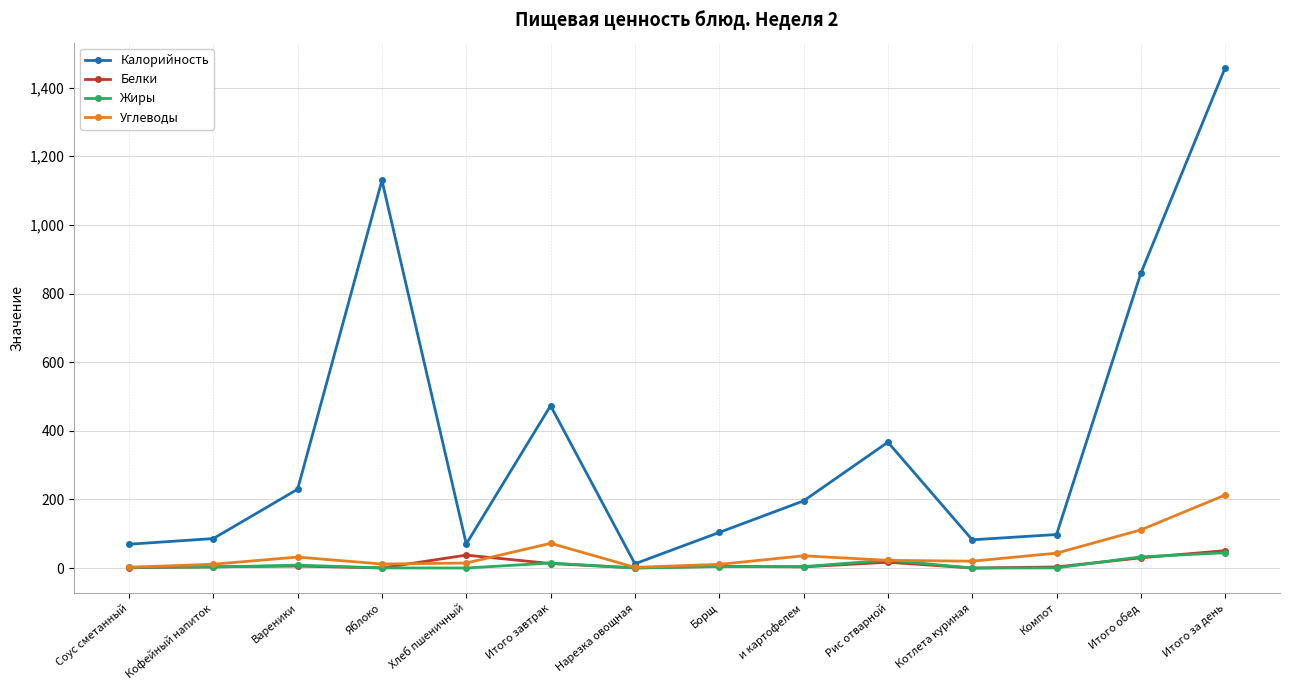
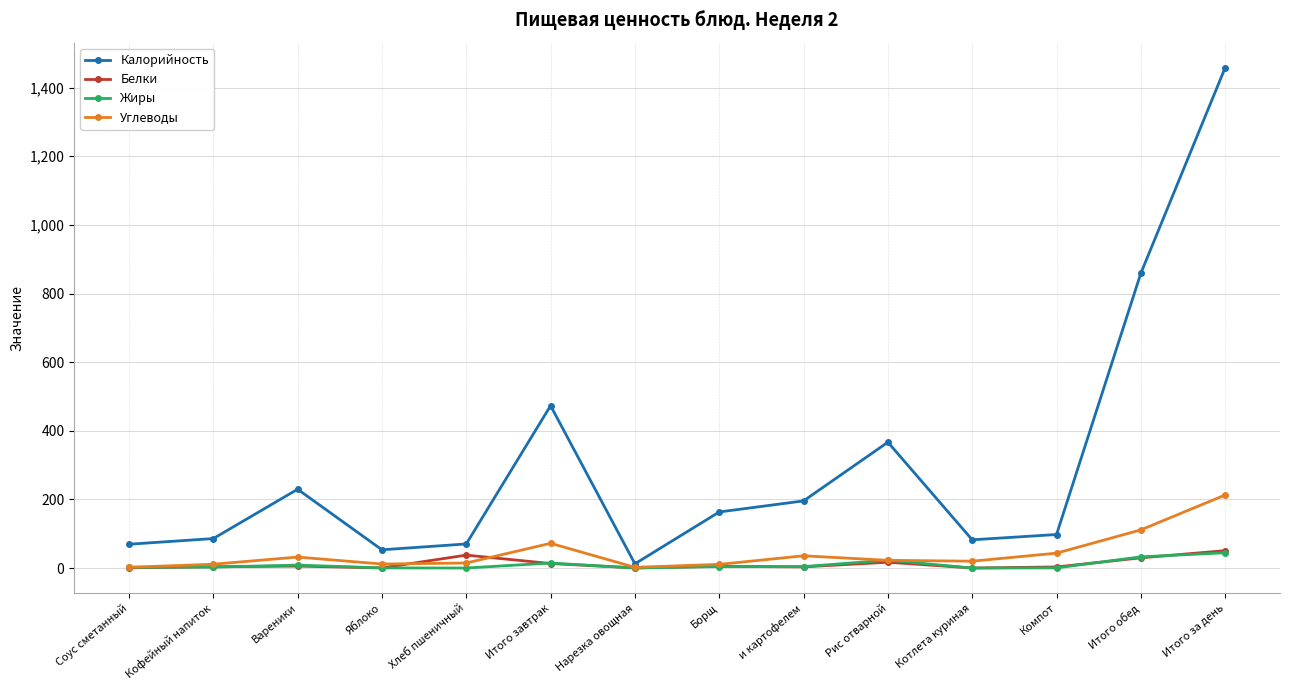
Калорийность, Яблоко: 1,130 -> 50
Калорийность, Борщ: 100 -> 160
